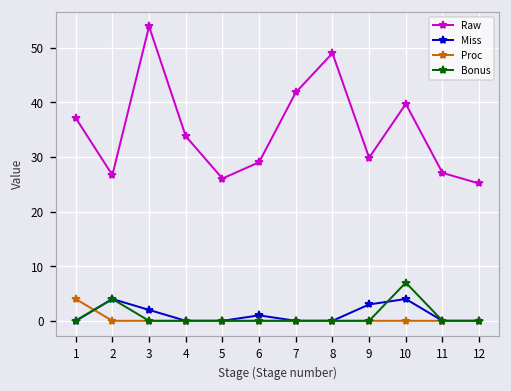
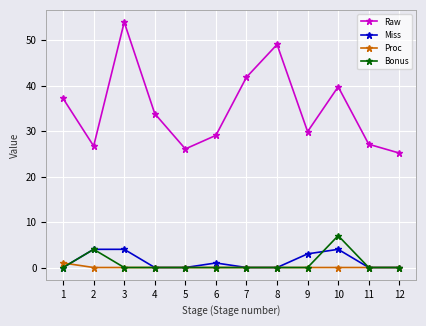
Proc, 1: 4 -> 1
Miss, 3: 2 -> 4
